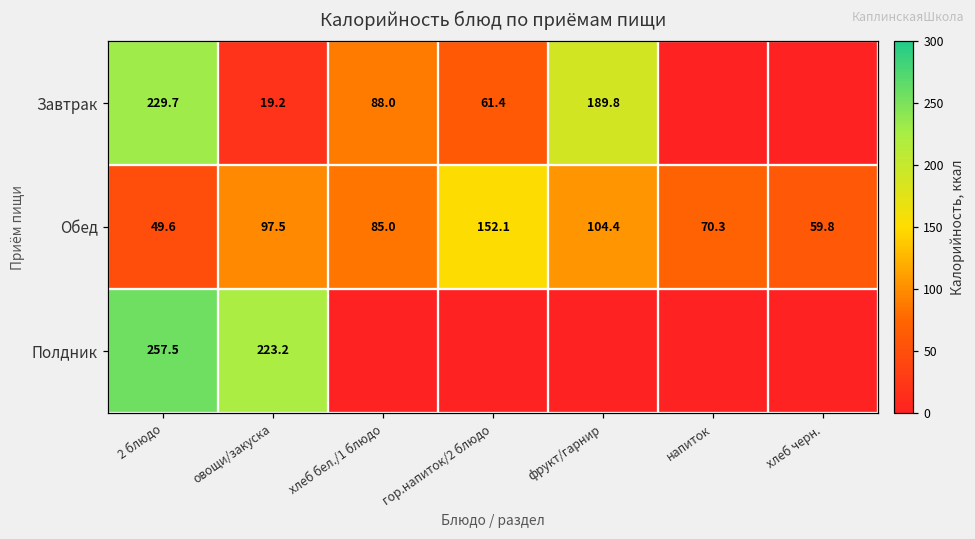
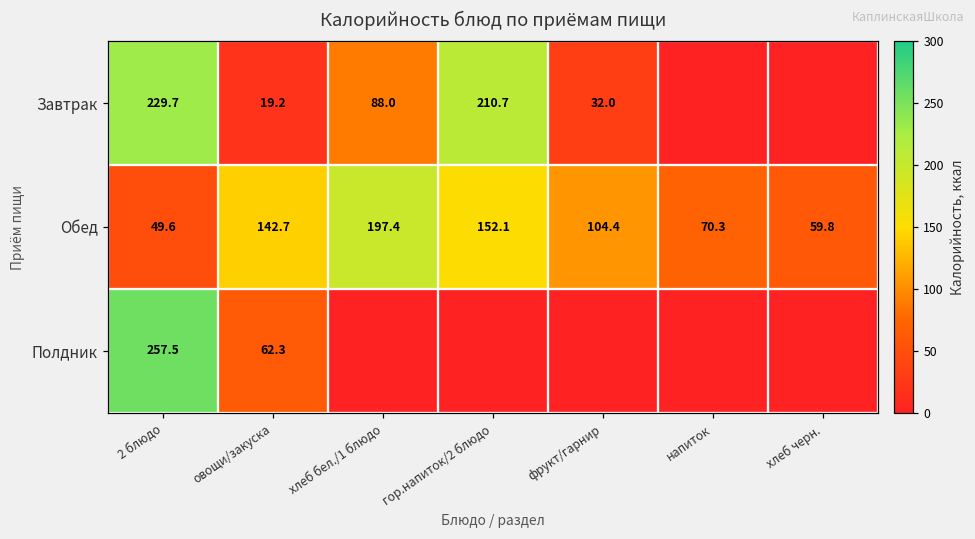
Завтрак, гор.напиток/2 блюдо: 61.4 -> 210.7
Завтрак, фрукт/гарнир: 189.8 -> 32.0
Обед, овощи/закуска: 97.5 -> 142.7
Обед, хлеб бел./1 блюдо: 85.0 -> 197.4
Полдник, овощи/закуска: 223.2 -> 62.3
